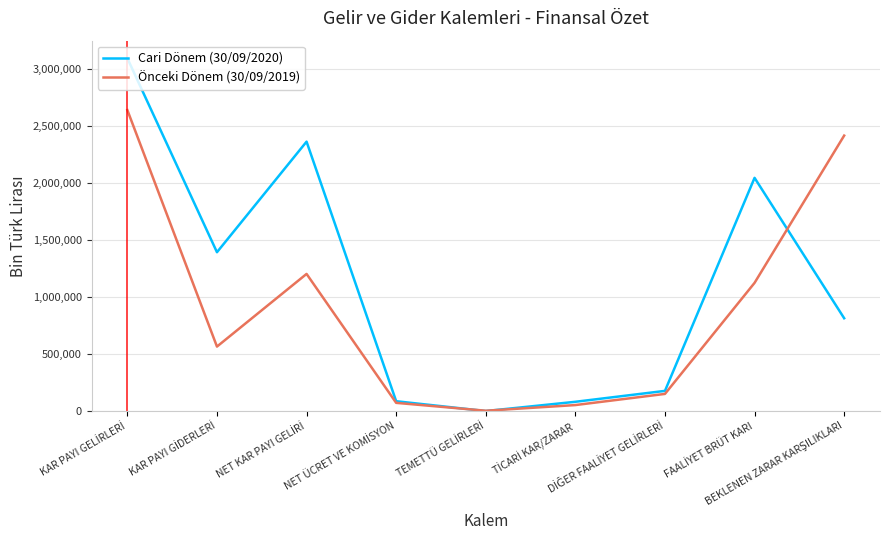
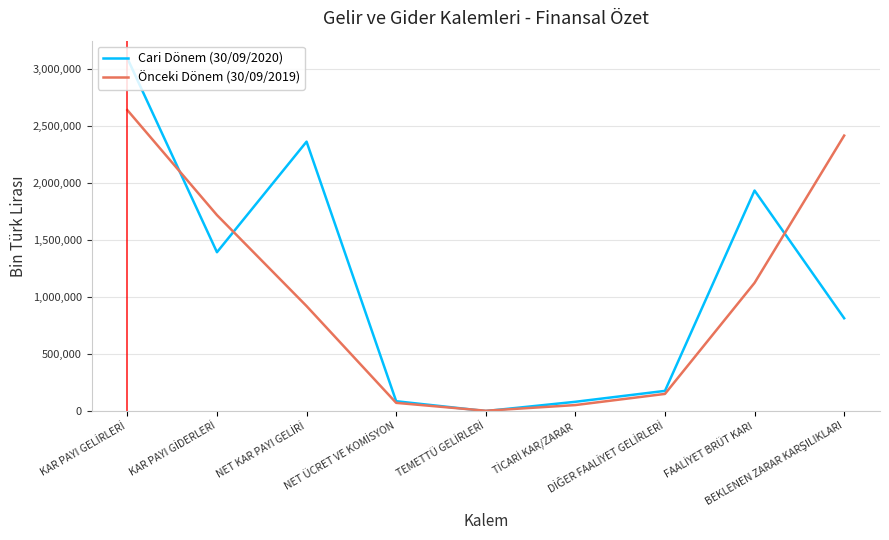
Önceki Dönem (30/09/2019), KAR PAYI GİDERLERİ: 560,000 -> 1,720,000
Önceki Dönem (30/09/2019), NET KAR PAYI GELİRİ: 1,200,000 -> 920,000
Cari Dönem (30/09/2020), FAALİYET BRÜT KARI: 2,040,000 -> 1,930,000
